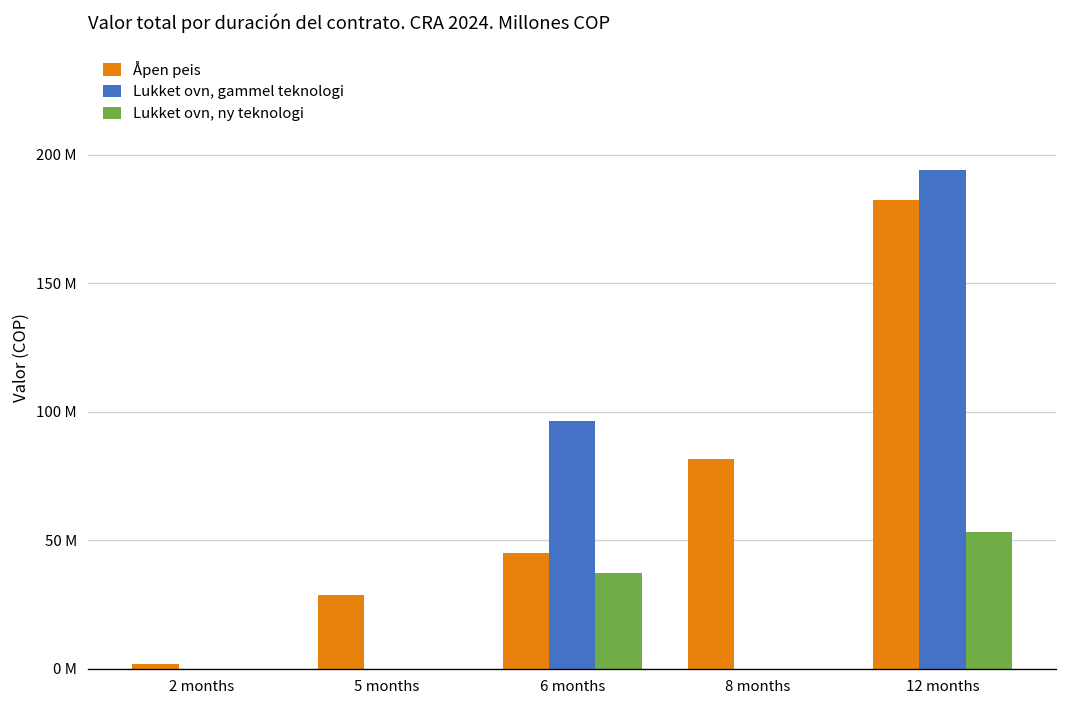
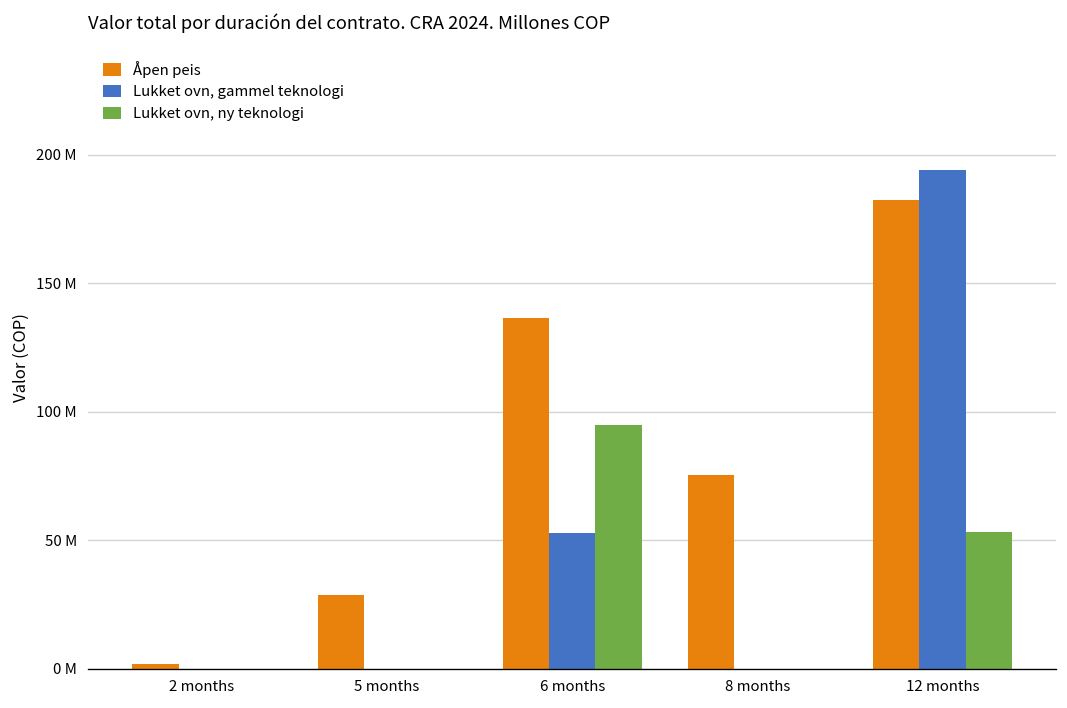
Åpen peis, 6 months: 45000000 -> 137000000
Lukket ovn, gammel teknologi, 6 months: 96000000 -> 53000000
Lukket ovn, ny teknologi, 6 months: 37000000 -> 95000000
Åpen peis, 8 months: 82000000 -> 75000000
